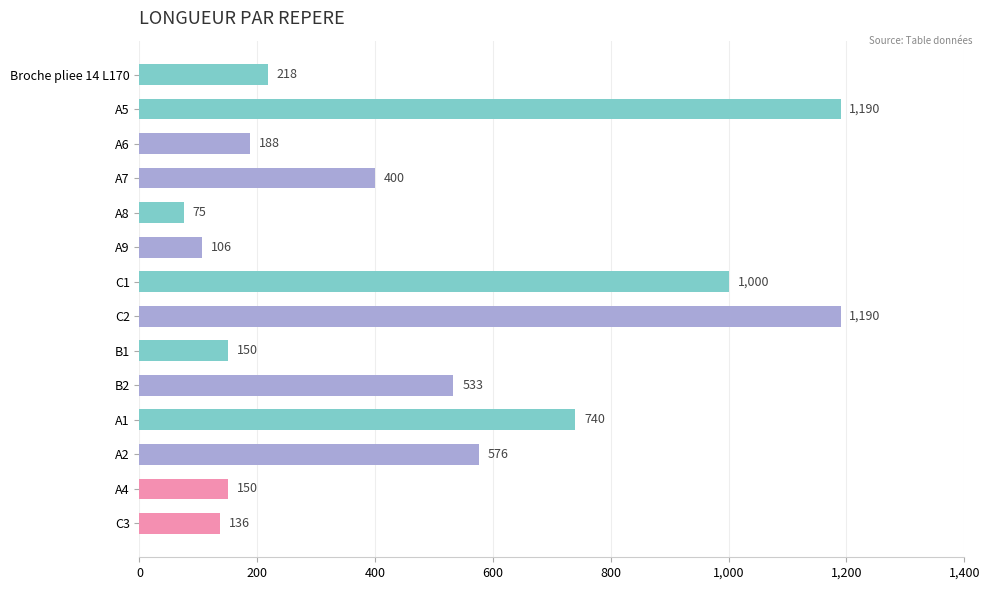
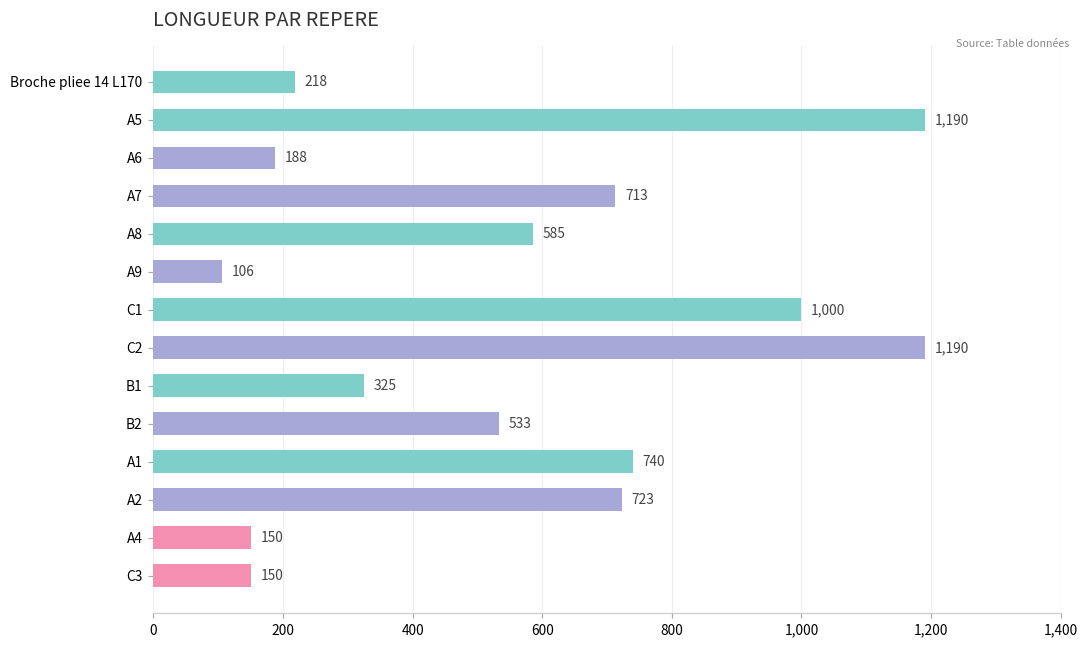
A7: 400 -> 713
A8: 75 -> 585
B1: 150 -> 325
A2: 576 -> 723
C3: 136 -> 150
